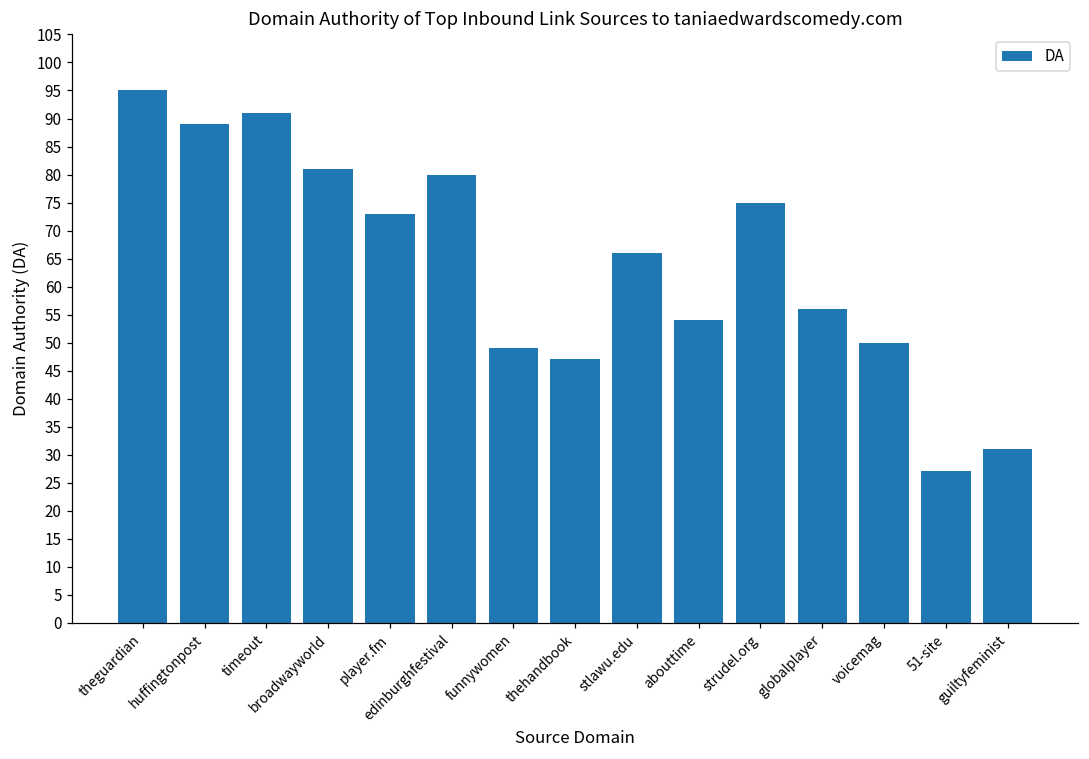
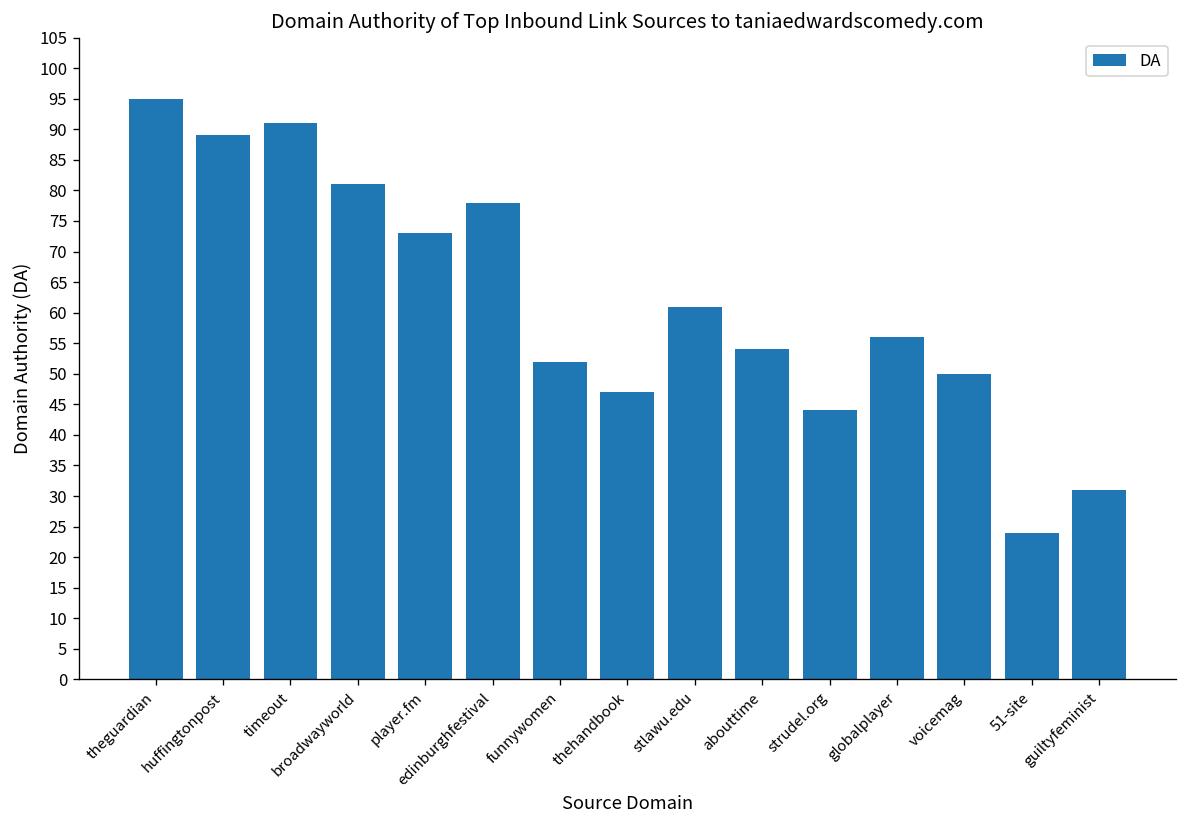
edinburghfestival: 80 -> 78
funnywomen: 49 -> 52
stlawu.edu: 66 -> 61
strudel.org: 75 -> 44
51-site: 27 -> 24
